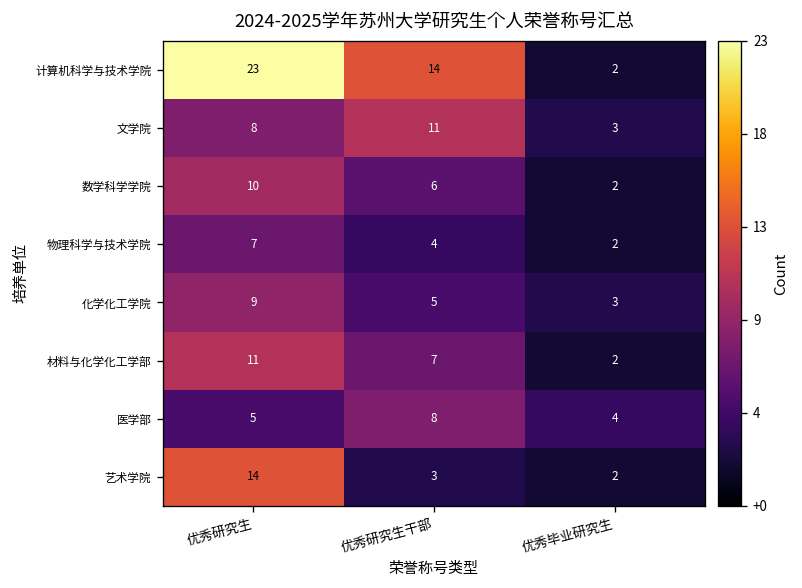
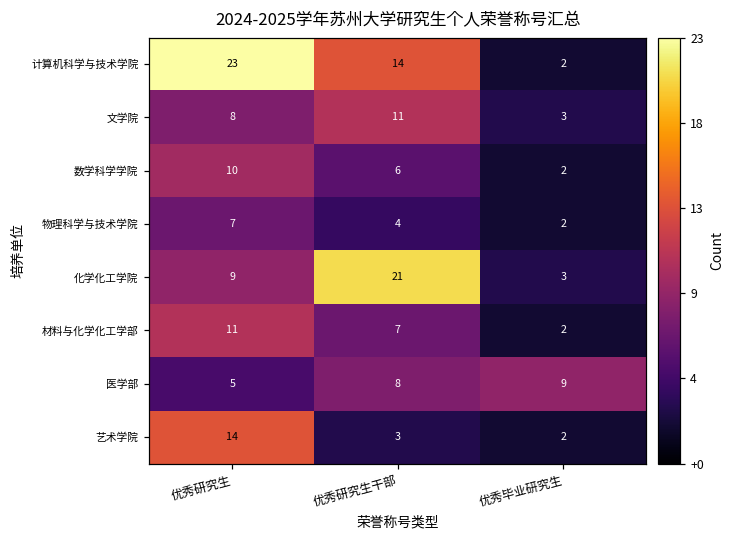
化学化工学院, 优秀研究生干部: 5 -> 21
医学部, 优秀毕业研究生: 4 -> 9
